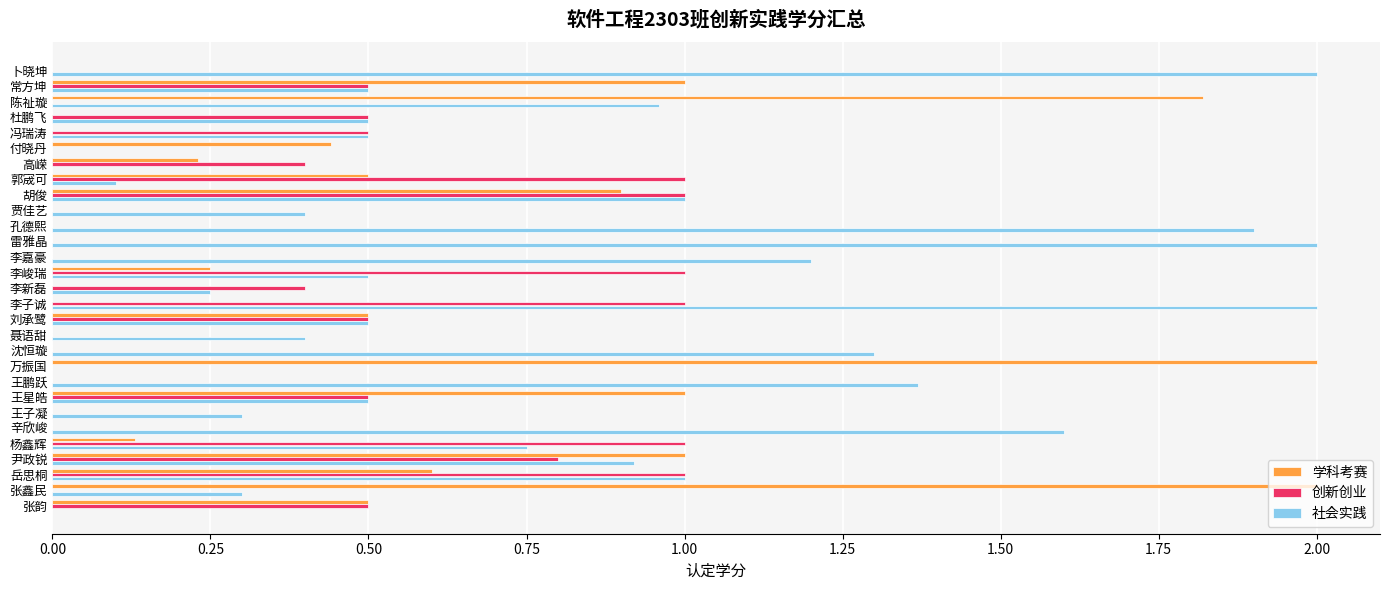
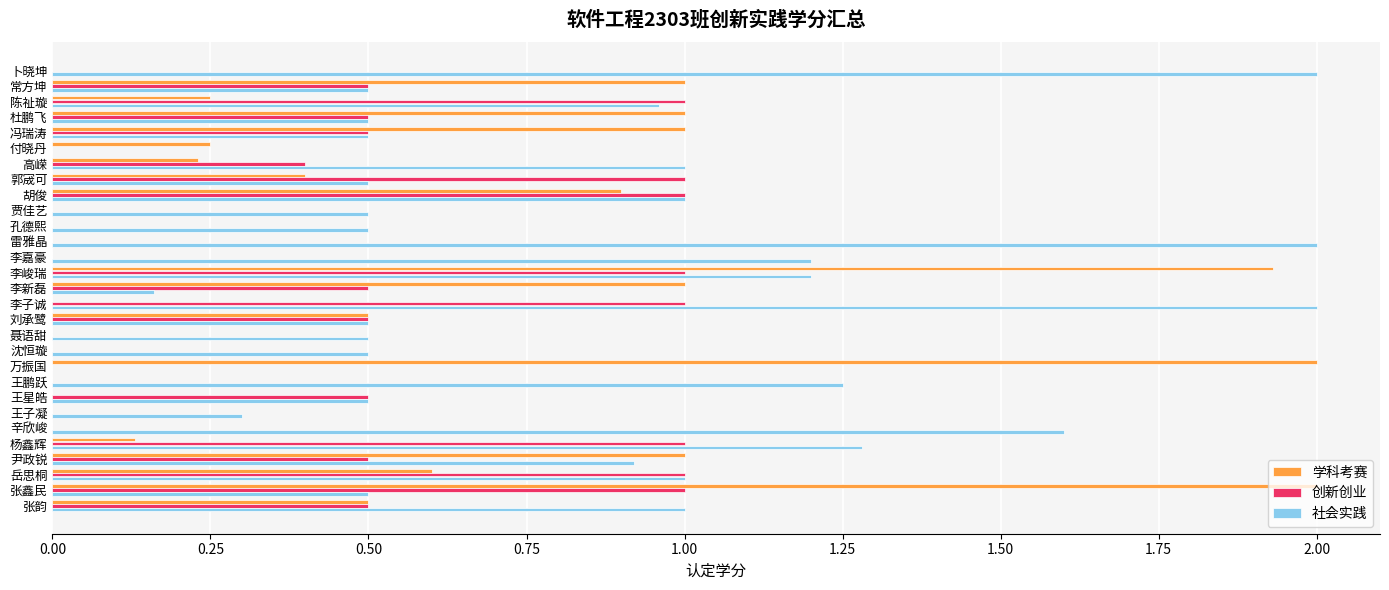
学科考赛, 陈祉璇: 1.82 -> 0.25
创新创业, 陈祉璇: 0 -> 1
学科考赛, 杜鹏飞: 0 -> 1
学科考赛, 冯瑞涛: 0 -> 1
学科考赛, 付晓丹: 0.44 -> 0.25
社会实践, 高嵘: 0 -> 1
学科考赛, 郭宬可: 0.5 -> 0.4
社会实践, 郭宬可: 0.1 -> 0.5
社会实践, 贾佳艺: 0.4 -> 0.5
社会实践, 孔德熙: 1.9 -> 0.5
学科考赛, 李峻瑞: 0.25 -> 1.93
社会实践, 李峻瑞: 0.5 -> 1.2
学科考赛, 李新磊: 0 -> 1
创新创业, 李新磊: 0.4 -> 0.5
社会实践, 李新磊: 0.25 -> 0.16
社会实践, 聂语甜: 0.4 -> 0.5
社会实践, 沈恒璇: 1.3 -> 0.5
社会实践, 王鹏跃: 1.37 -> 1.25
学科考赛, 王星皓: 1 -> 0
社会实践, 杨鑫辉: 0.75 -> 1.28
创新创业, 尹政锐: 0.8 -> 0.5
创新创业, 张鑫民: 0 -> 1
社会实践, 张鑫民: 0.3 -> 0.5
社会实践, 张韵: 0 -> 1
